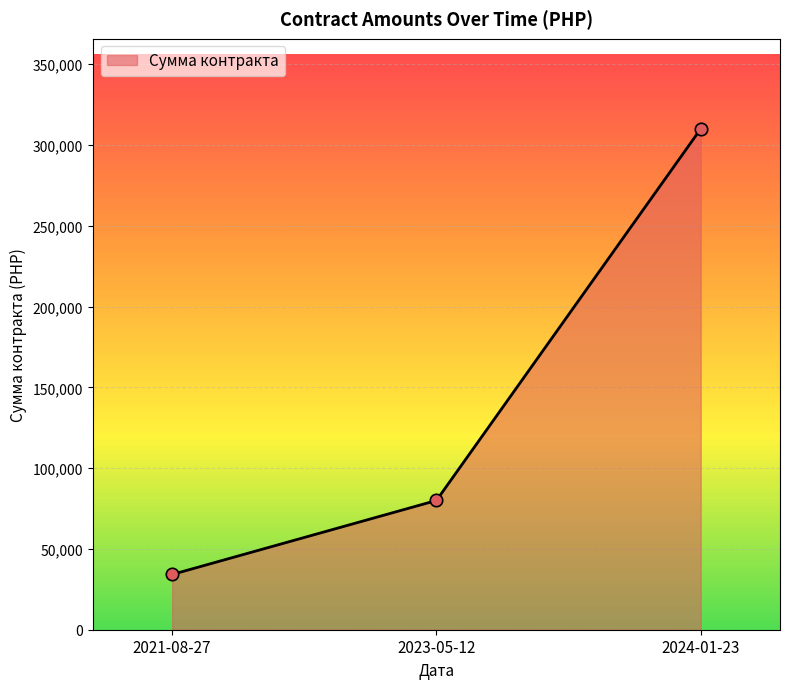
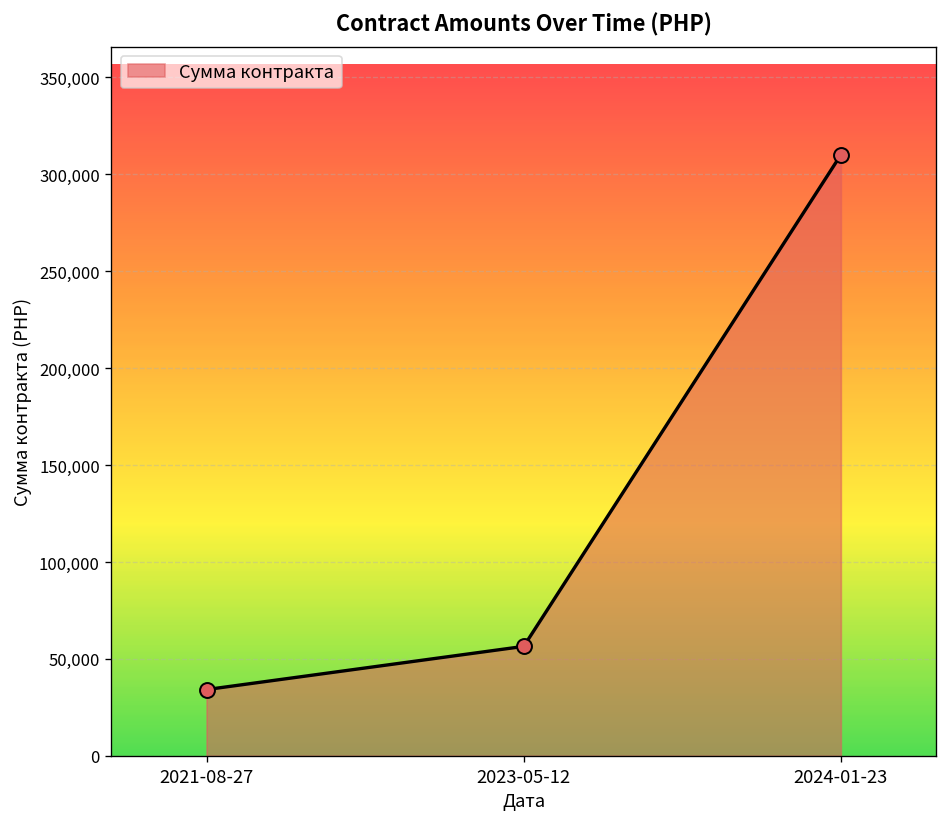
2023-05-12: 80,000 -> 56,000
